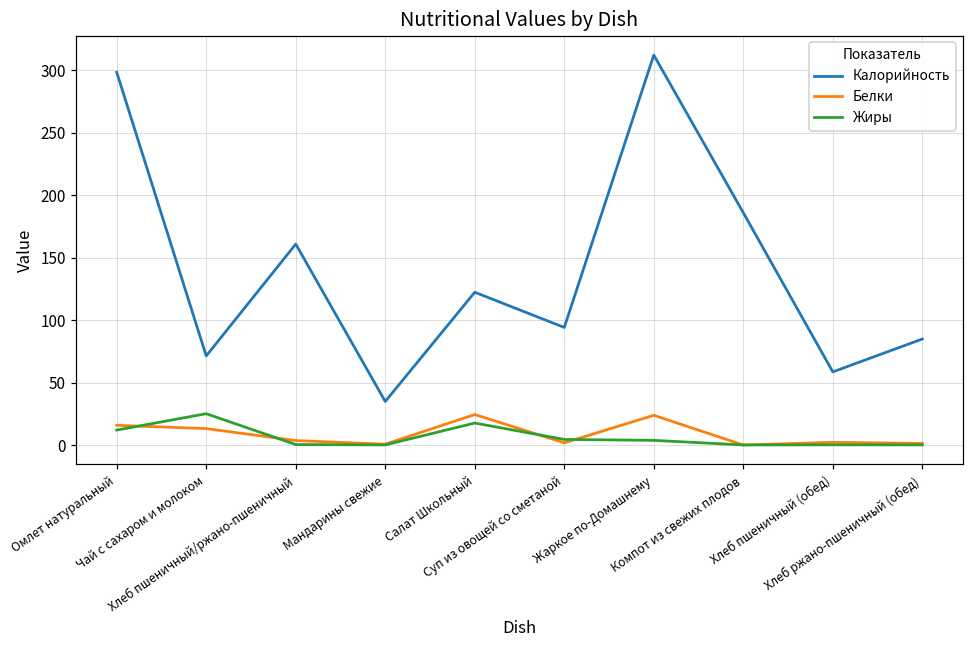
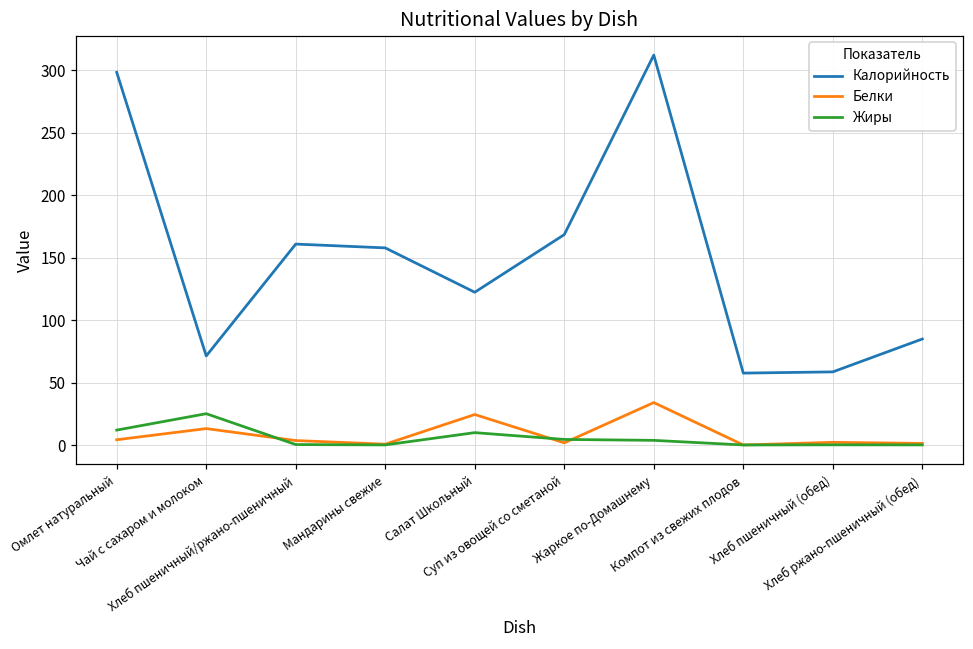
Белки, Омлет натуральный: 16 -> 4
Калорийность, Мандарины свежие: 35 -> 158
Жиры, Салат Школьный: 18 -> 10
Калорийность, Суп из овощей со сметаной: 94 -> 169
Белки, Жаркое по-Домашнему: 24 -> 34
Калорийность, Компот из свежих плодов: 186 -> 58
